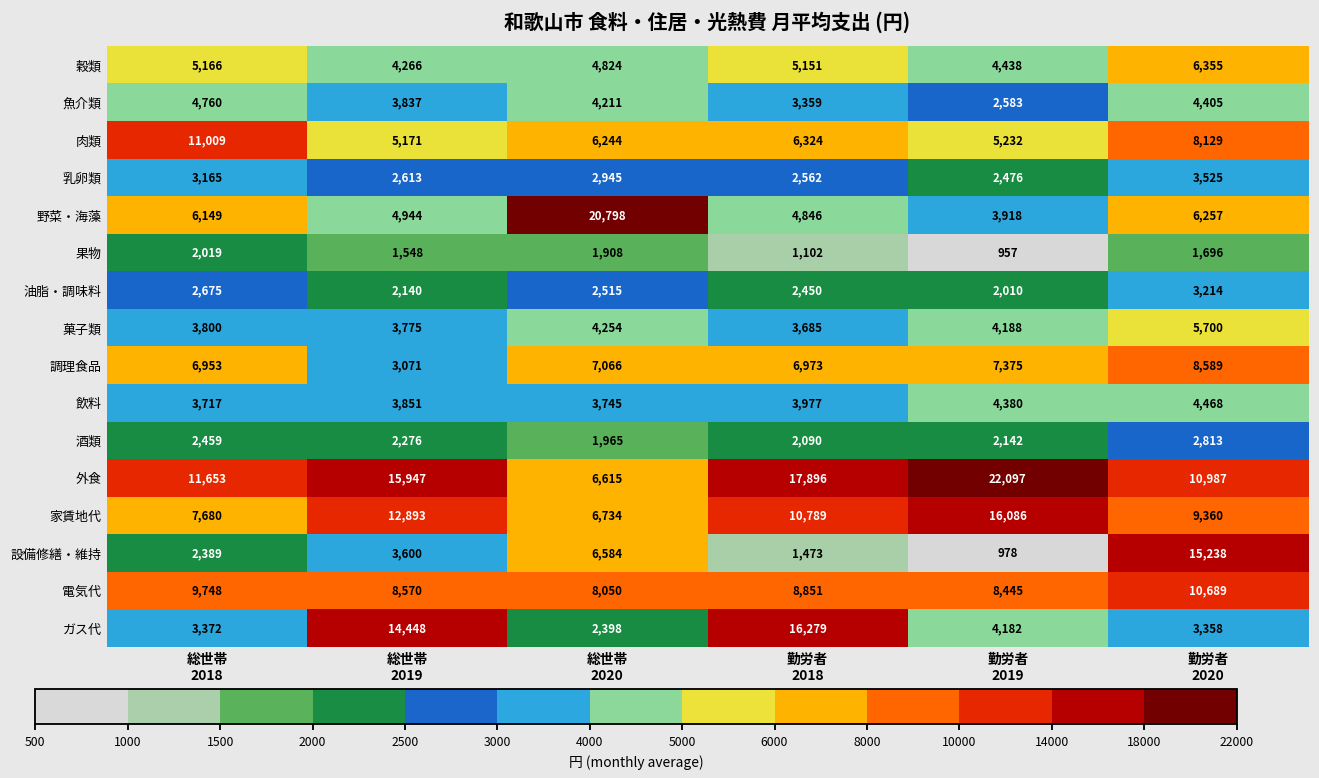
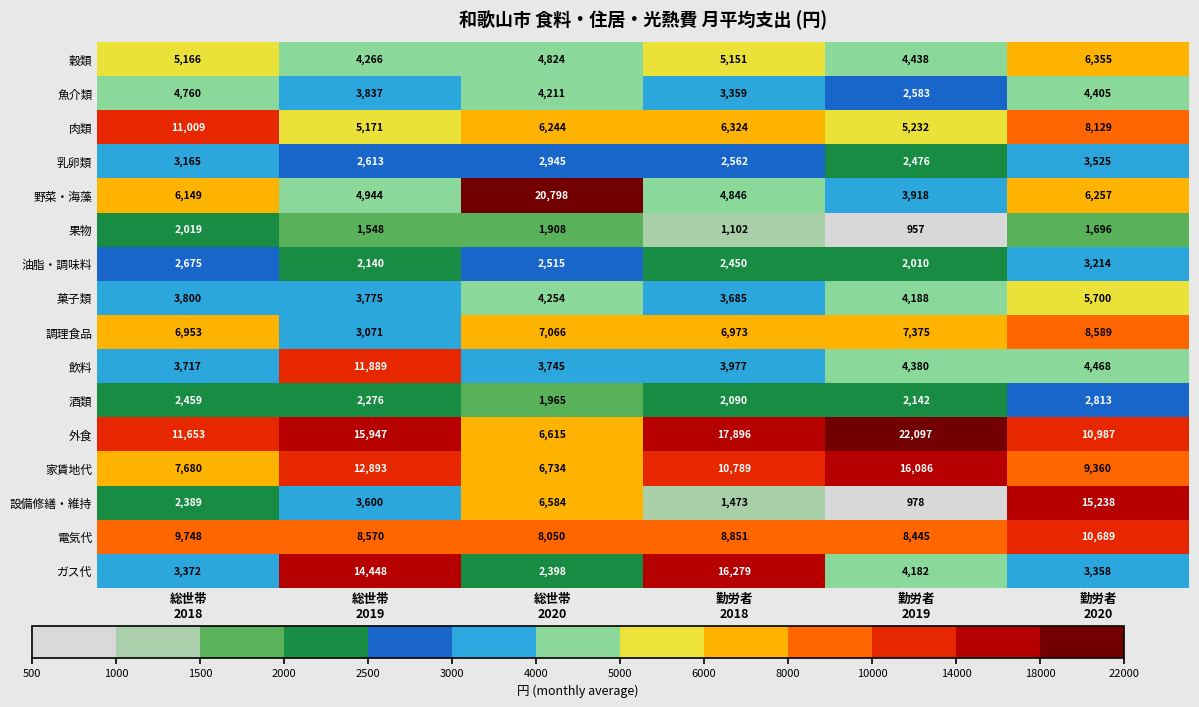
和歌山市 食料・住居・光熱費 月平均支出 (円), 飲料, 総世帯 2019: 3,851 -> 11,889
